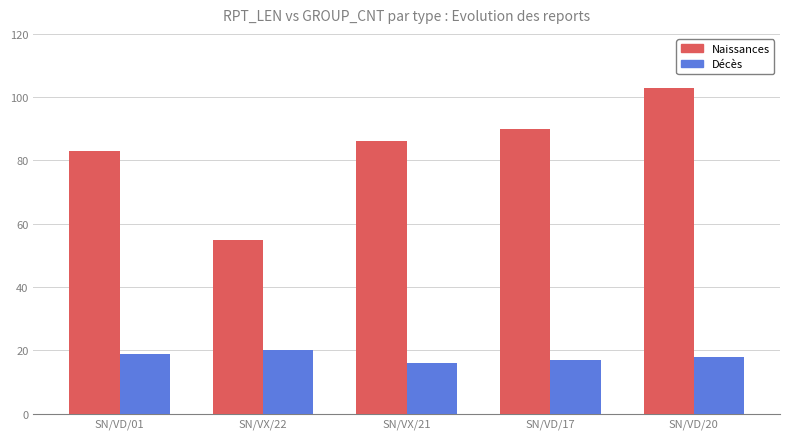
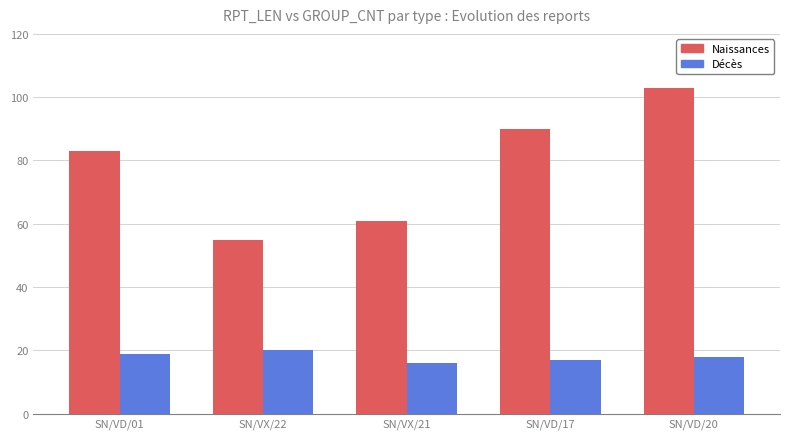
Naissances, SN/VX/21: 86 -> 61
